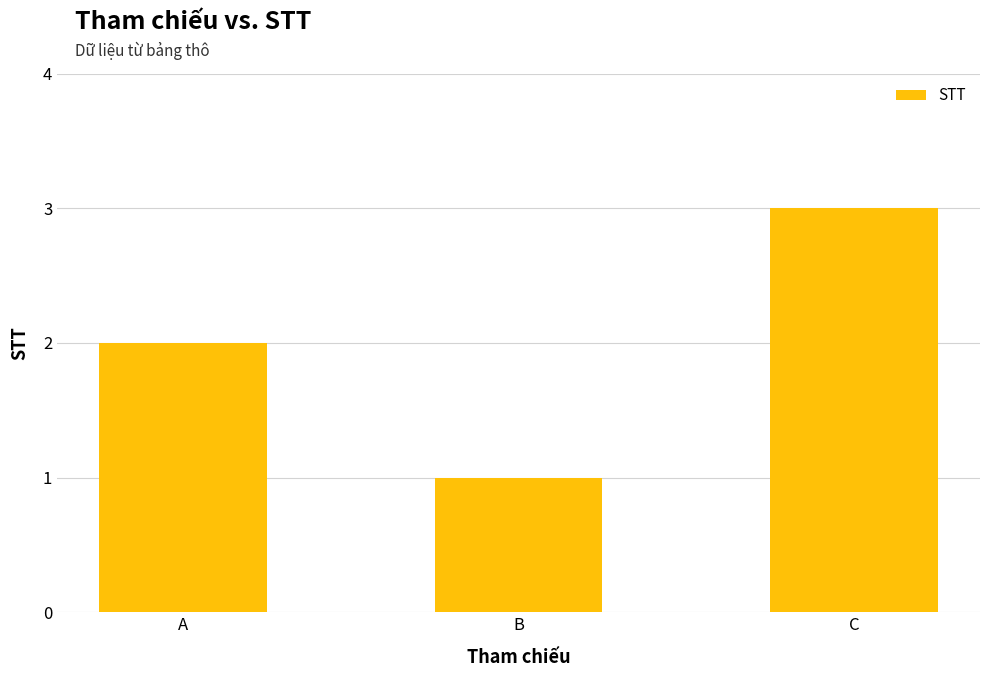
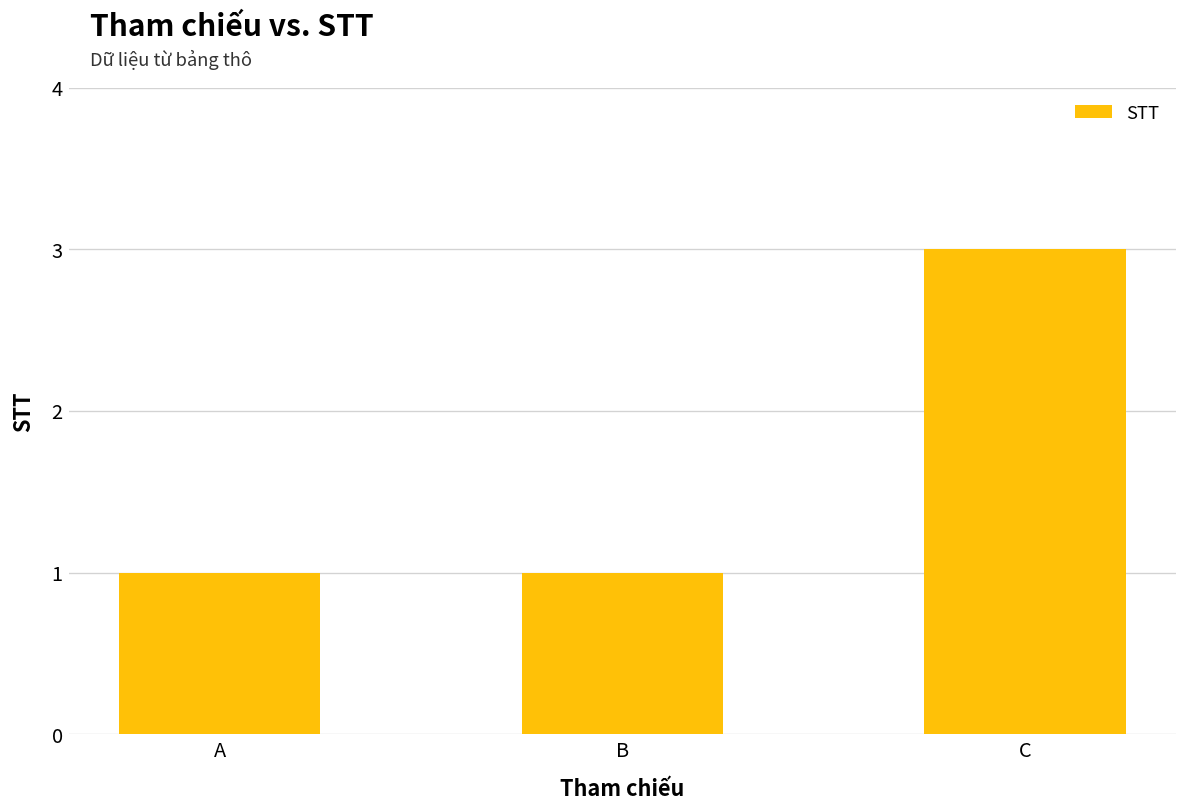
A: 2 -> 1
